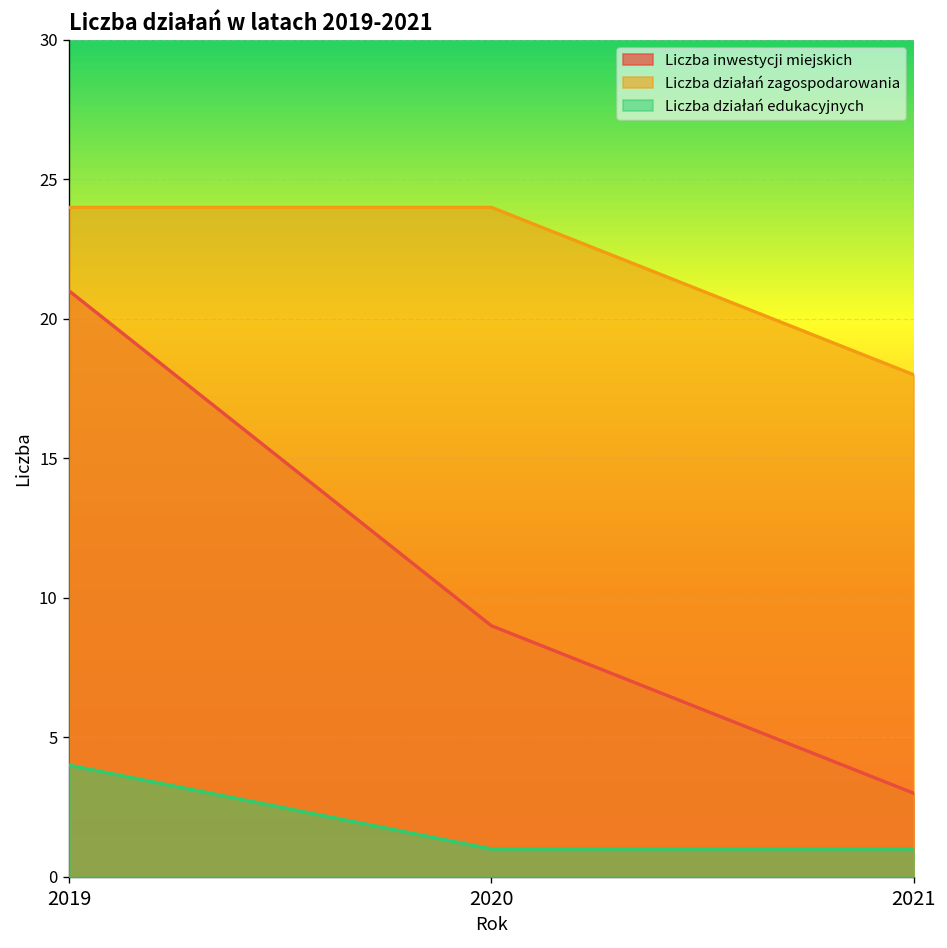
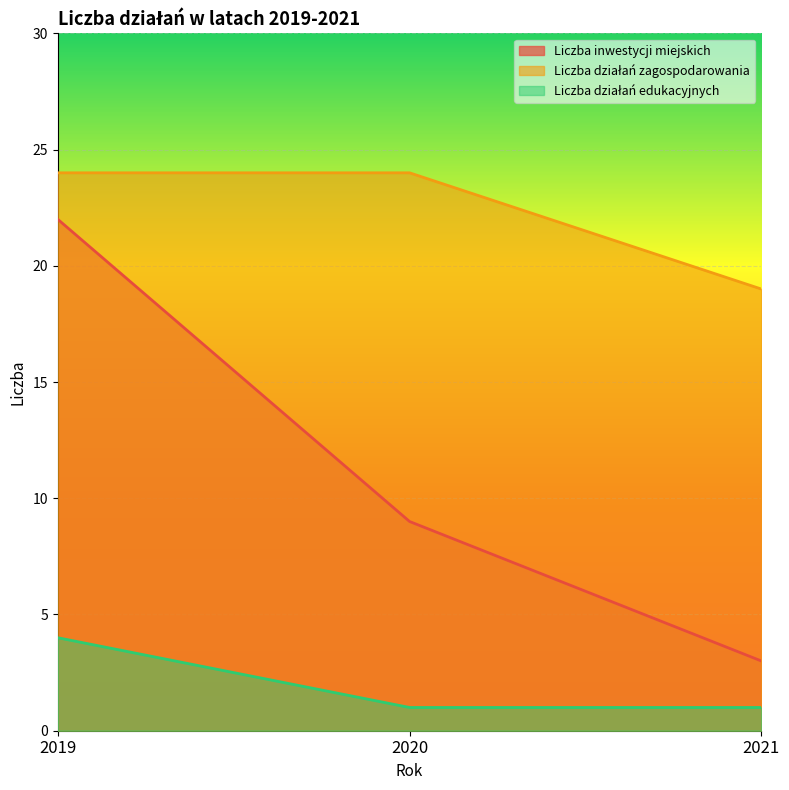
Liczba inwestycji miejskich, 2019: 21 -> 22
Liczba działań zagospodarowania, 2021: 18 -> 19
